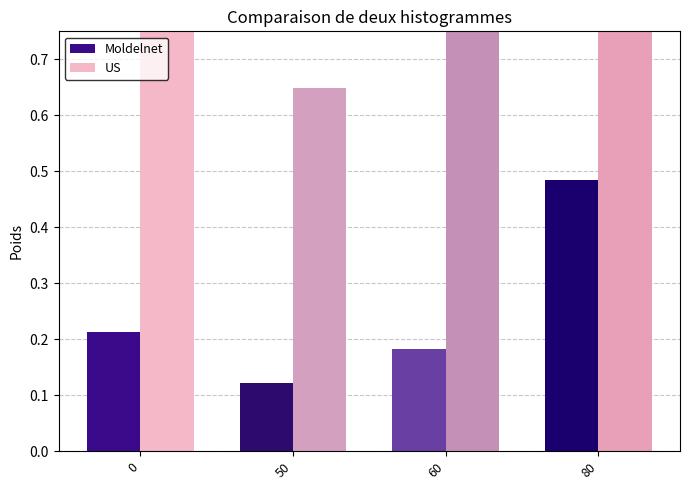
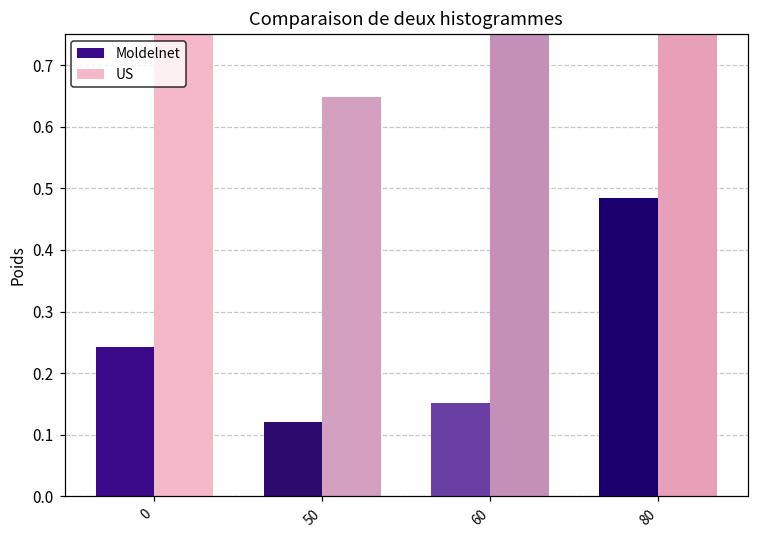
Moldelnet, 0: 0.21 -> 0.24
Moldelnet, 60: 0.18 -> 0.15
